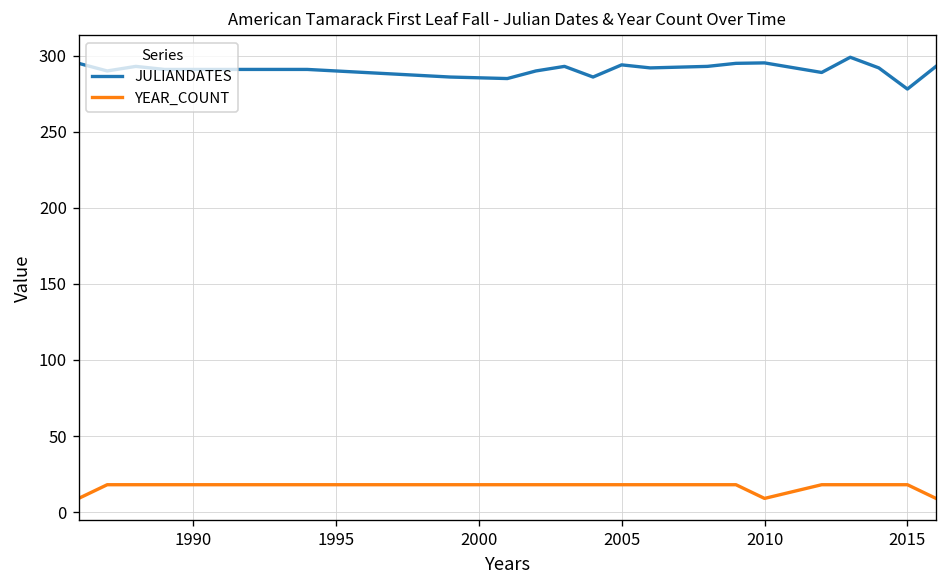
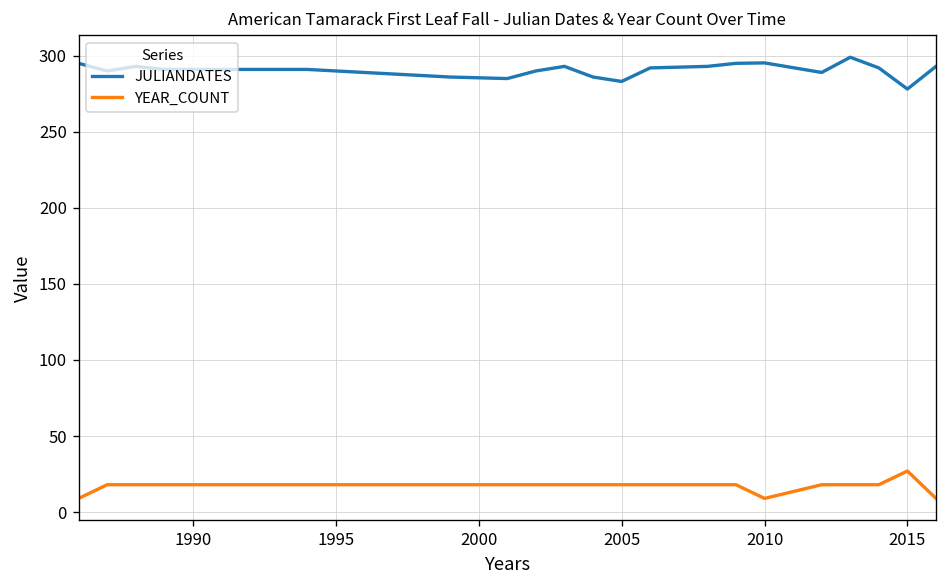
JULIANDATES, 2005: 294 -> 283
YEAR_COUNT, 2015: 18 -> 27
